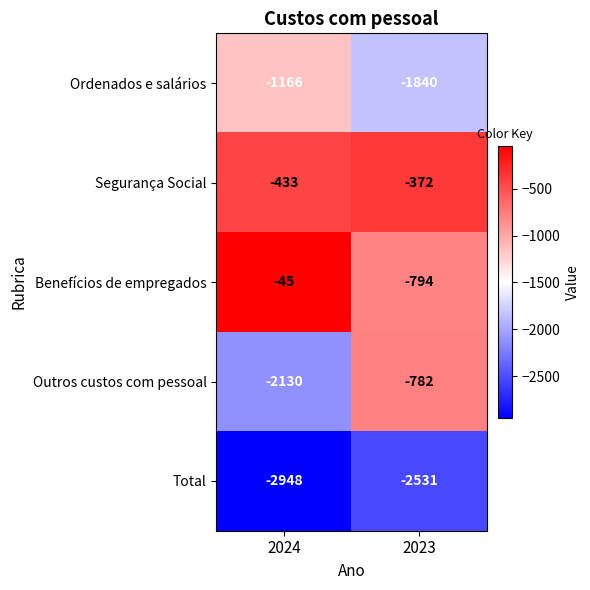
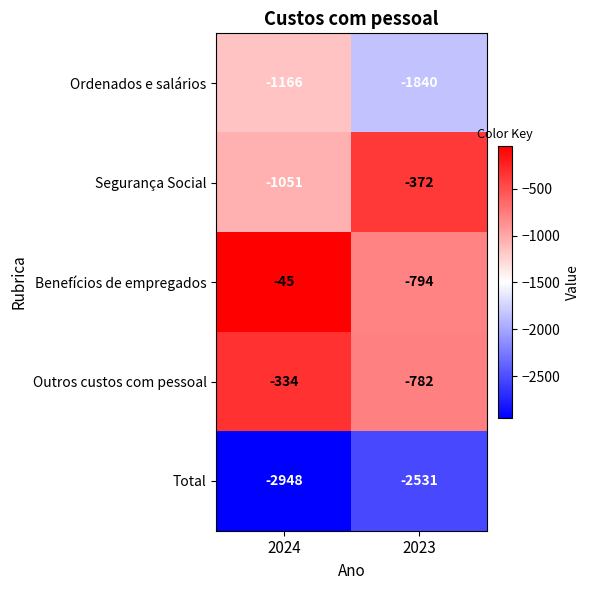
Segurança Social, 2024: -433 -> -1051
Outros custos com pessoal, 2024: -2130 -> -334
